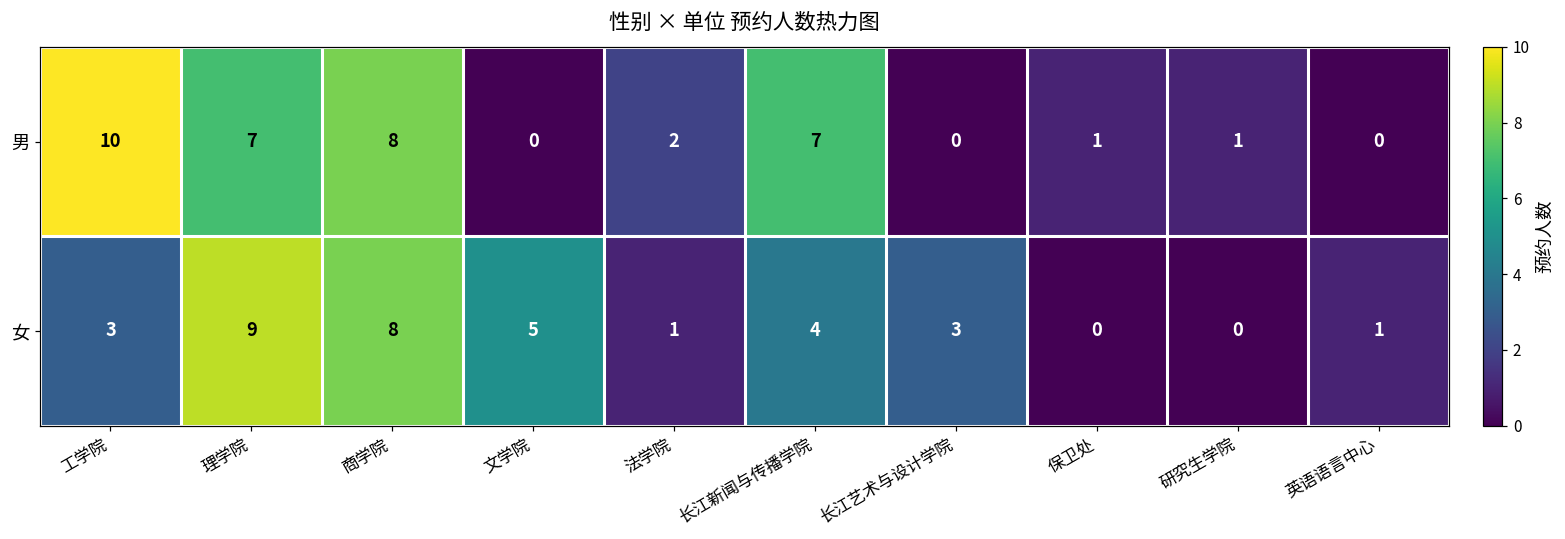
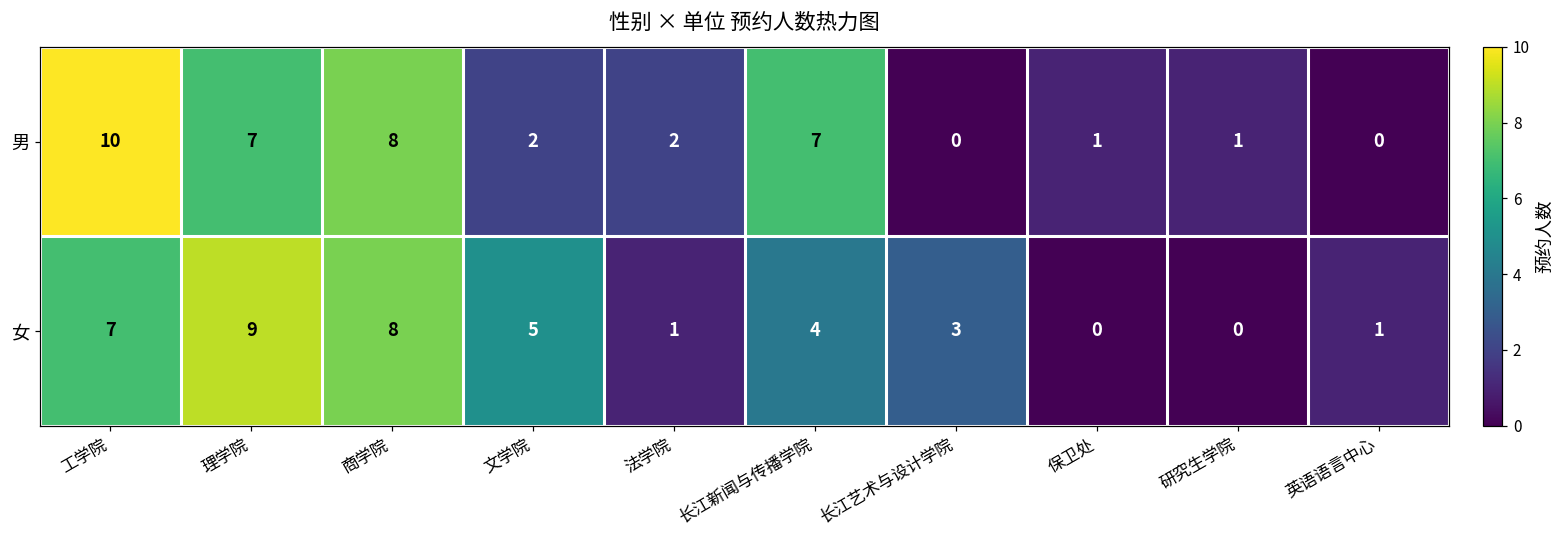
男, 文学院: 0 -> 2
女, 工学院: 3 -> 7
